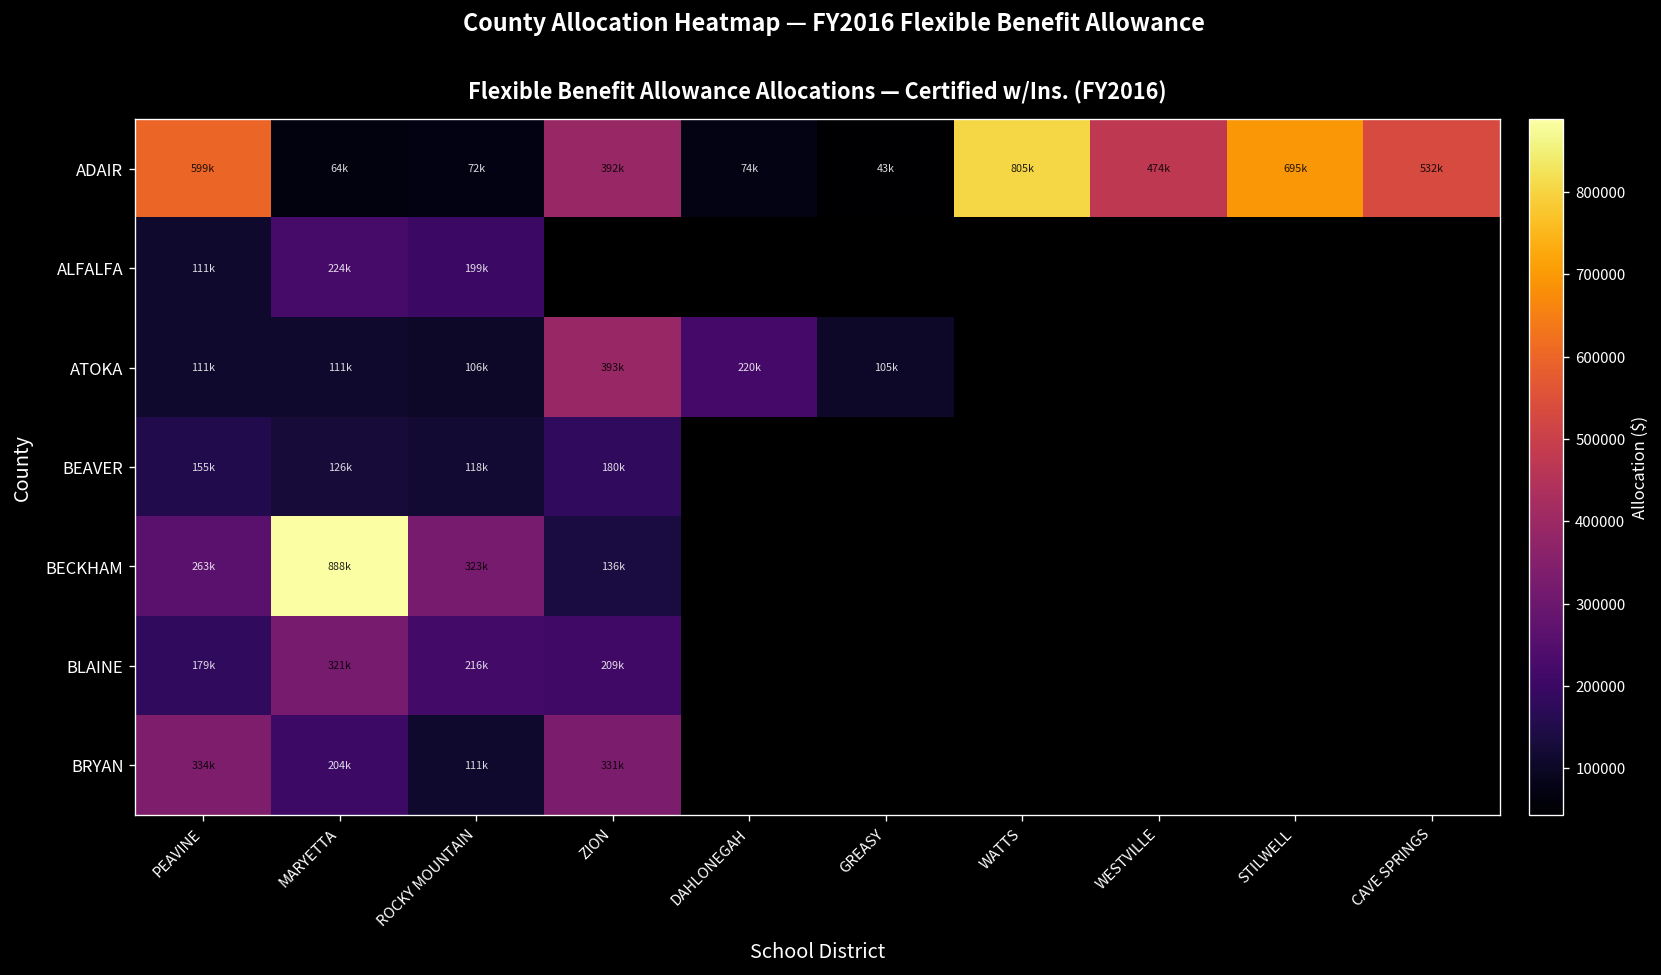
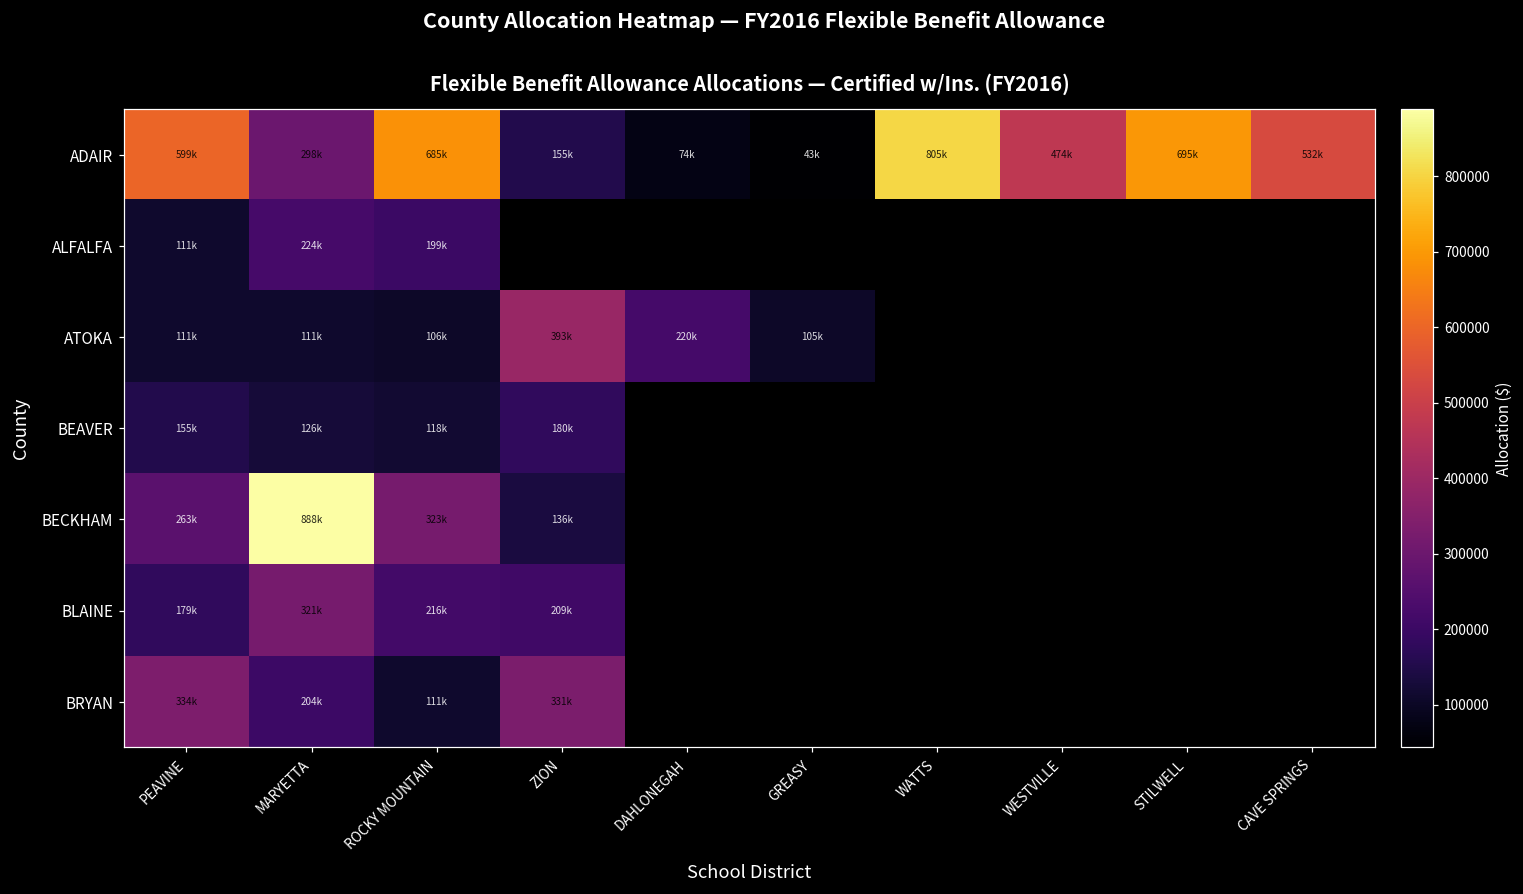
ADAIR, MARYETTA: 64k -> 298k
ADAIR, ROCKY MOUNTAIN: 72k -> 685k
ADAIR, ZION: 392k -> 155k
